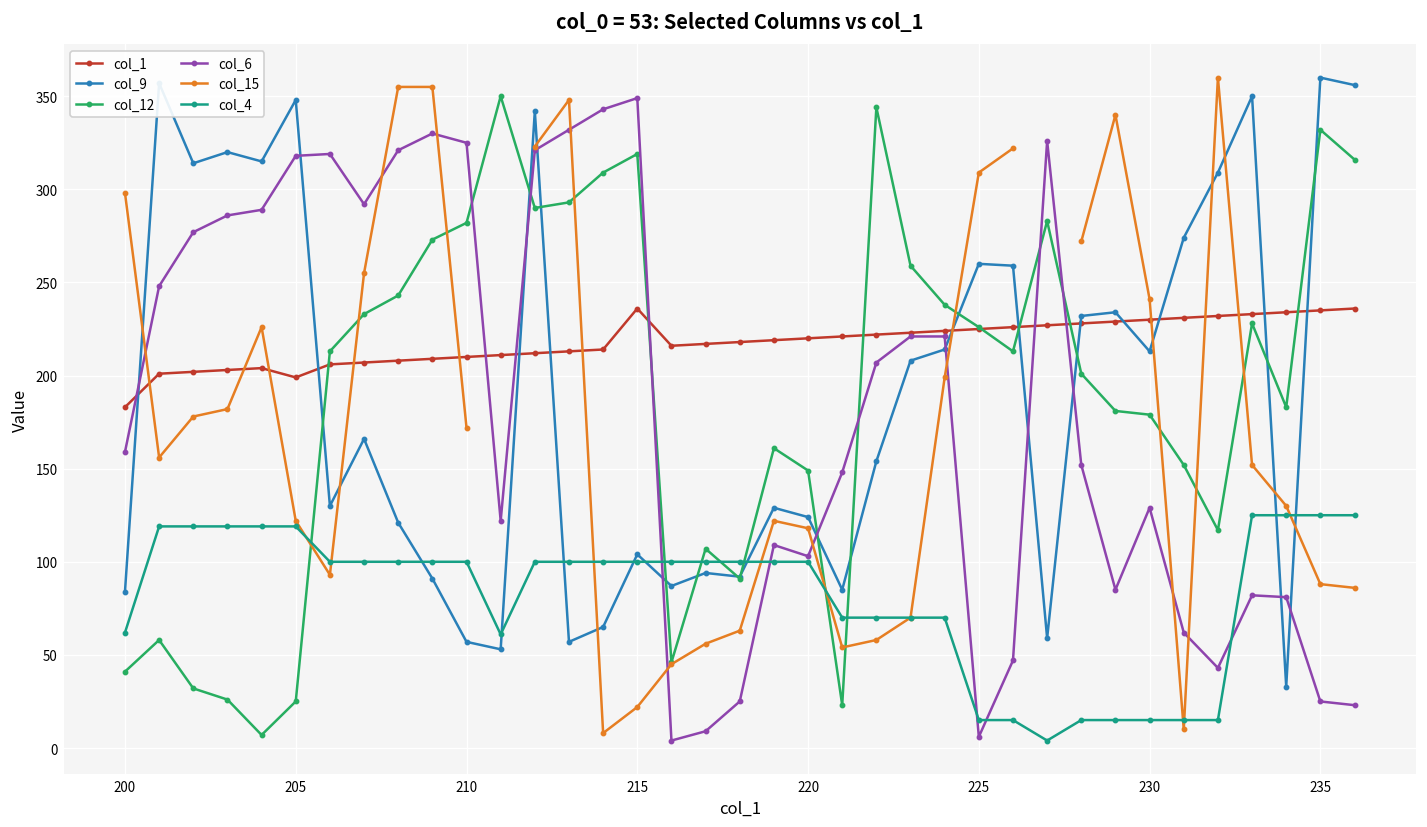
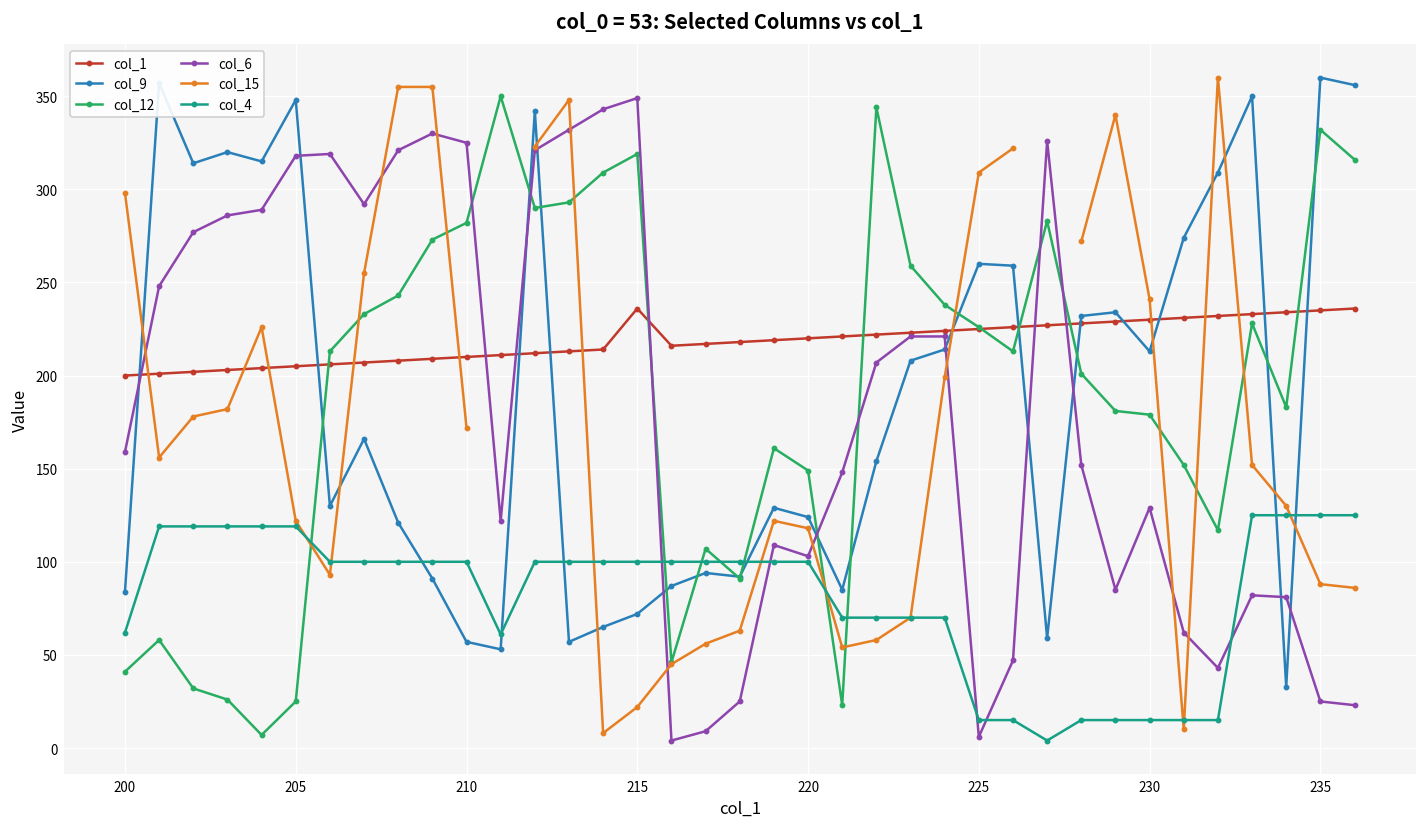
col_1, 200: 183 -> 200
col_1, 205: 199 -> 205
col_9, 215: 104 -> 72
